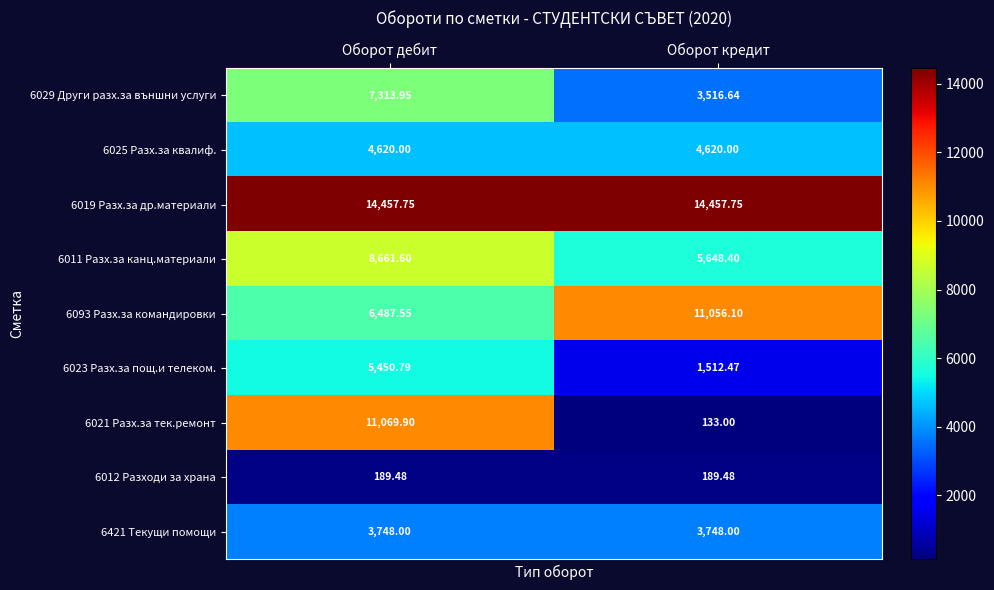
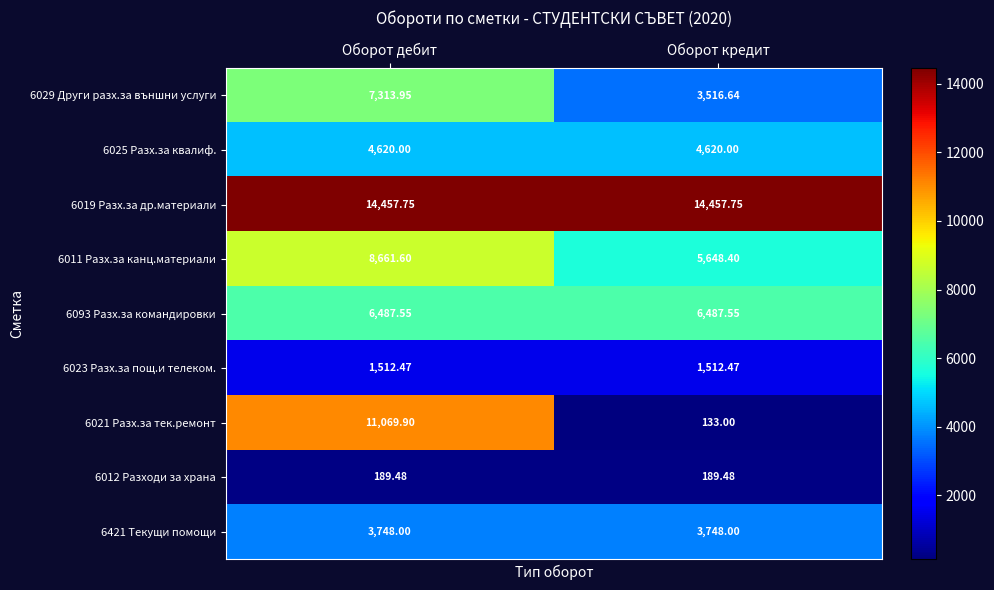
6093 Разх.за командировки, Оборот кредит: 11,056.10 -> 6,487.55
6023 Разх.за пощ.и телеком., Оборот дебит: 5,450.79 -> 1,512.47
